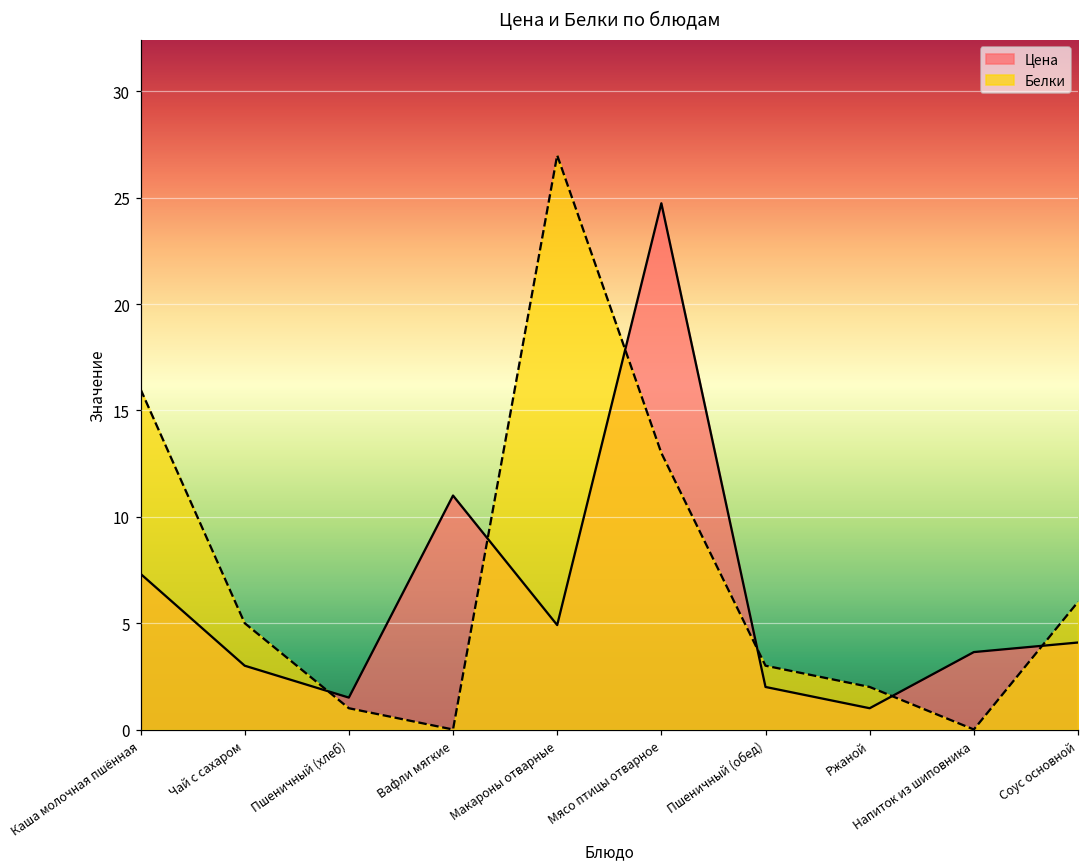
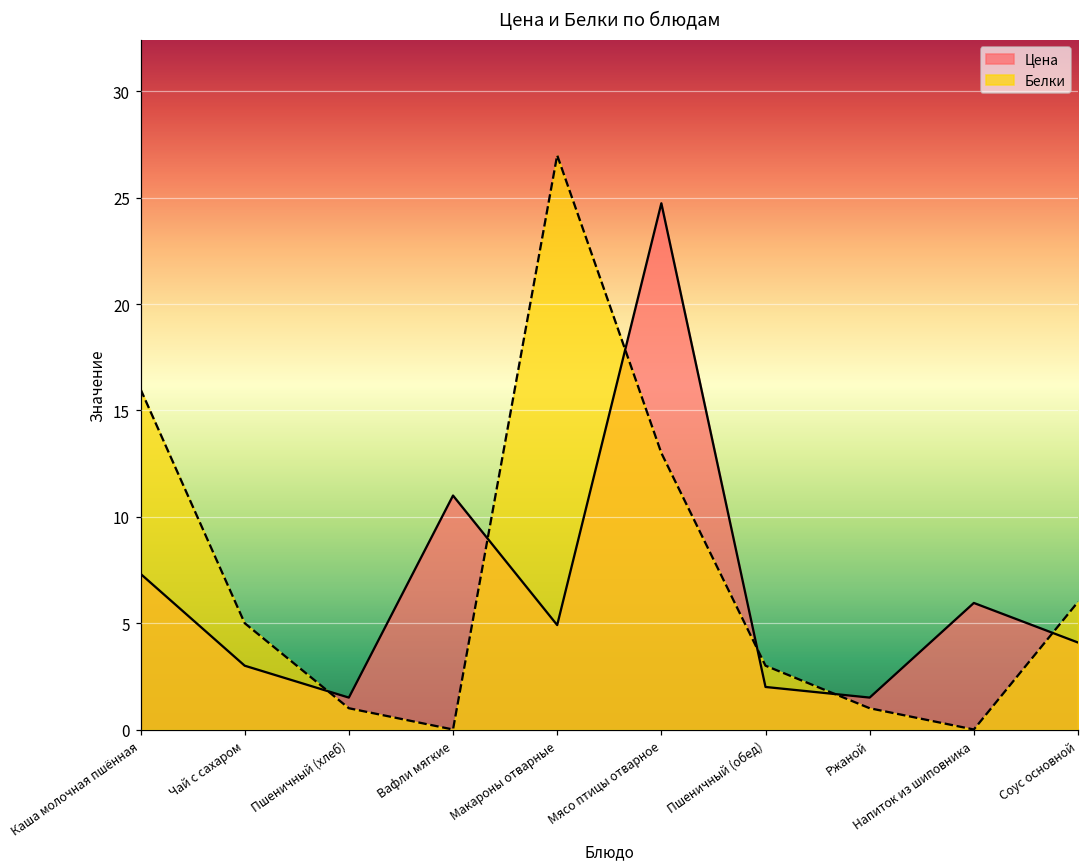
Цена, Ржаной: 1.0 -> 1.5
Белки, Ржаной: 2 -> 1
Цена, Напиток из шиповника: 3.6 -> 6.0
